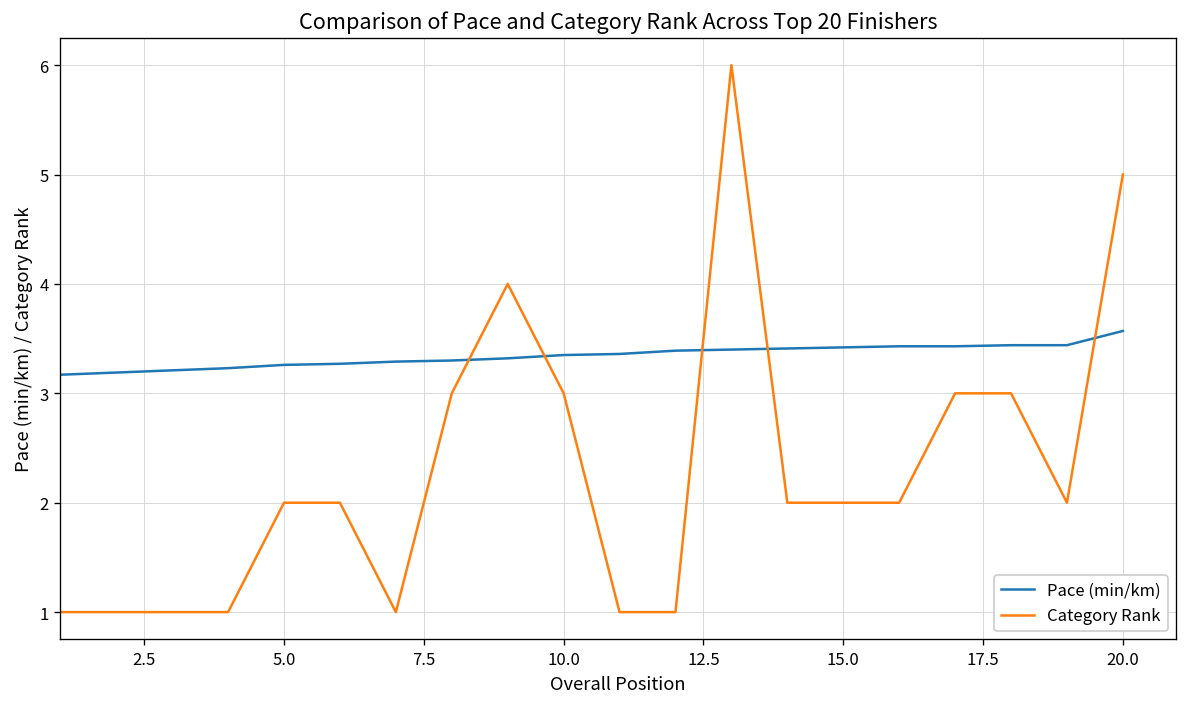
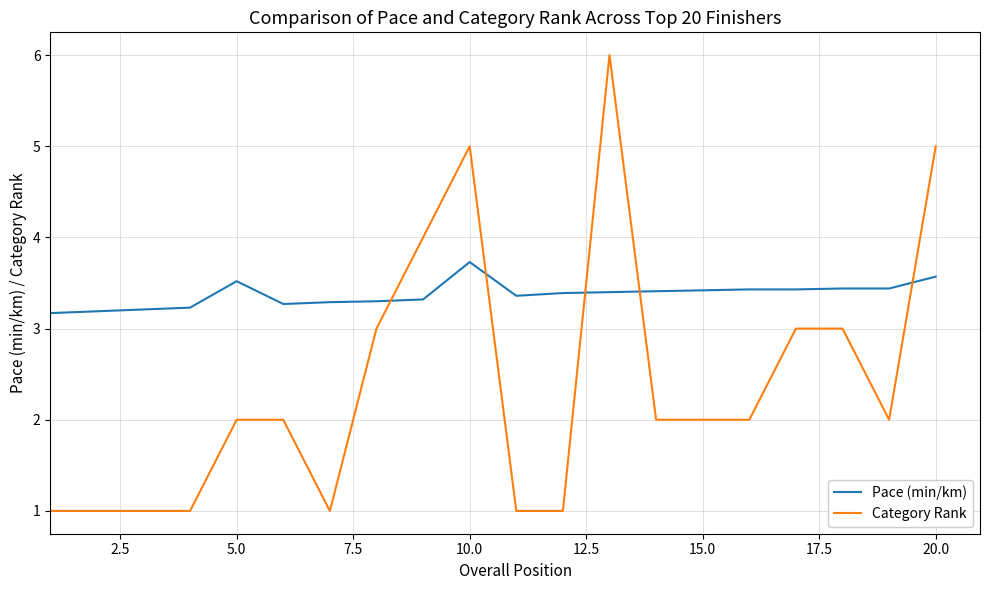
Pace (min/km), 5.0: 3.3 -> 3.5
Pace (min/km), 10.0: 3.4 -> 3.7
Category Rank, 10.0: 3 -> 5
